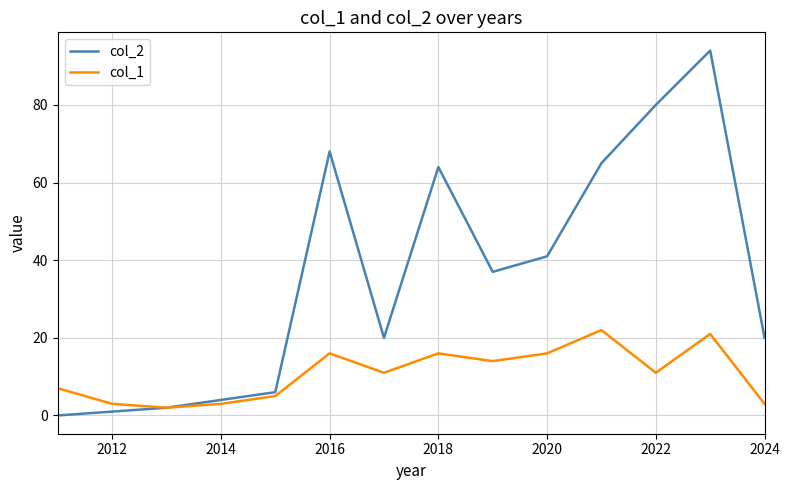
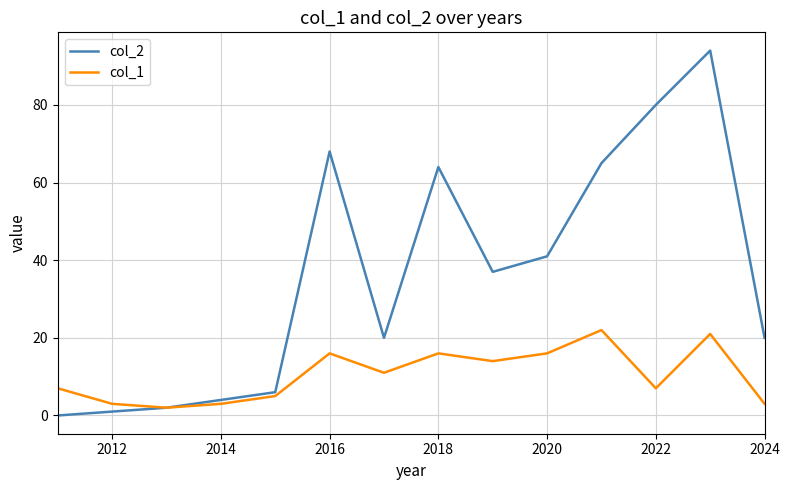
col_1, 2022: 11 -> 7
